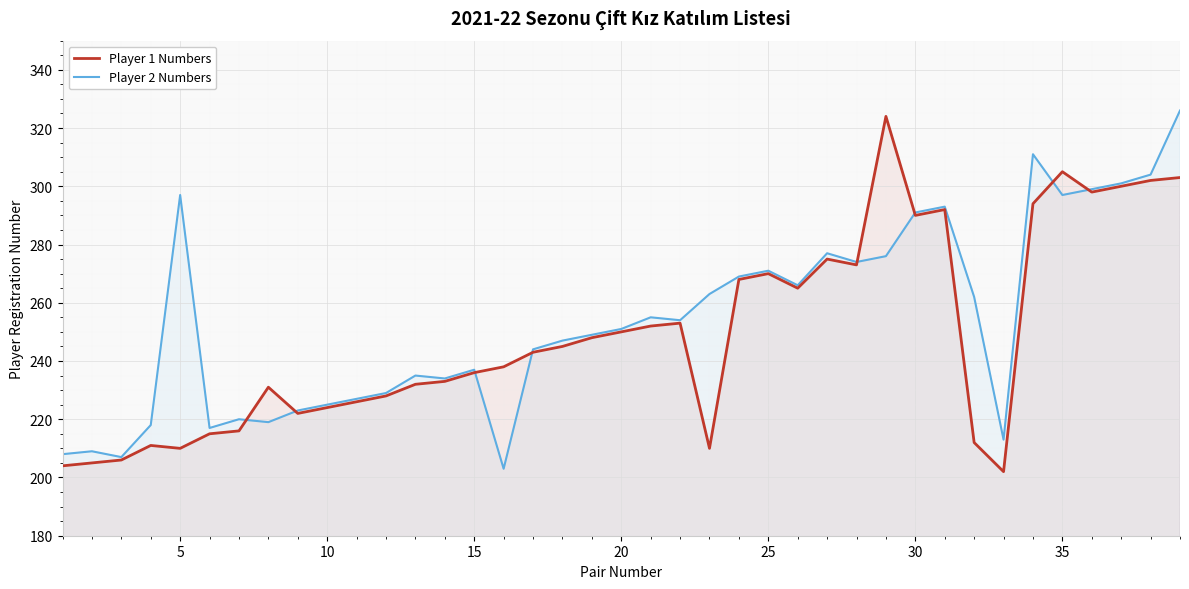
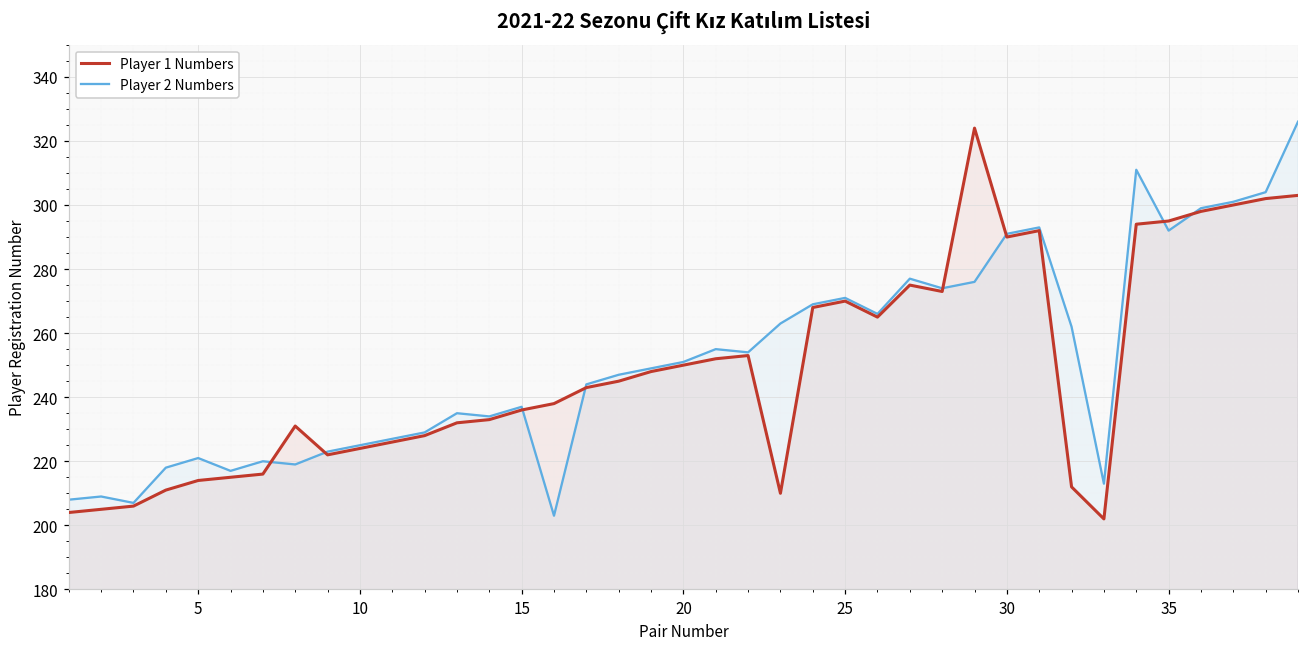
Player 1 Numbers, 5: 210 -> 214
Player 2 Numbers, 5: 297 -> 221
Player 1 Numbers, 35: 305 -> 295
Player 2 Numbers, 35: 297 -> 292
